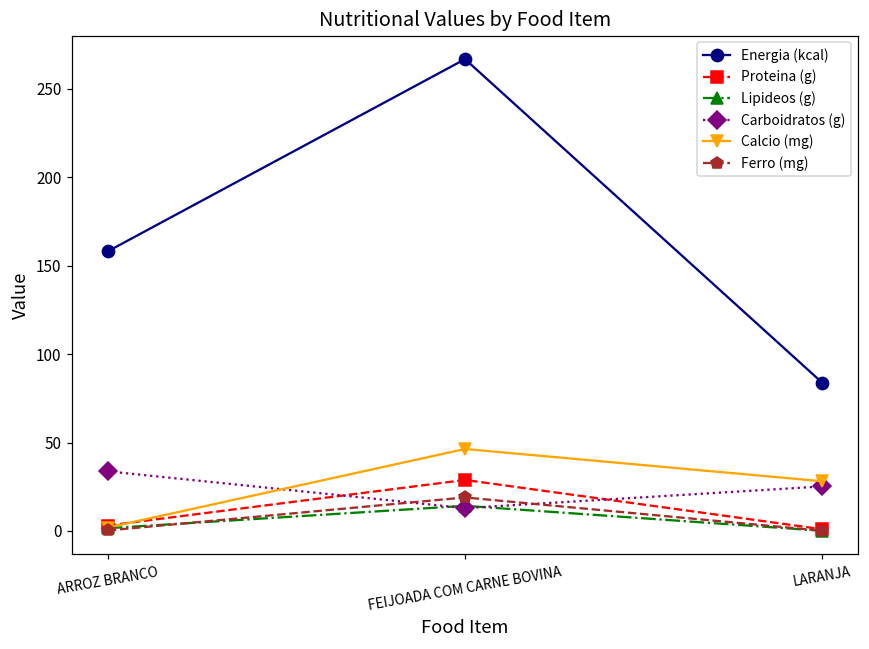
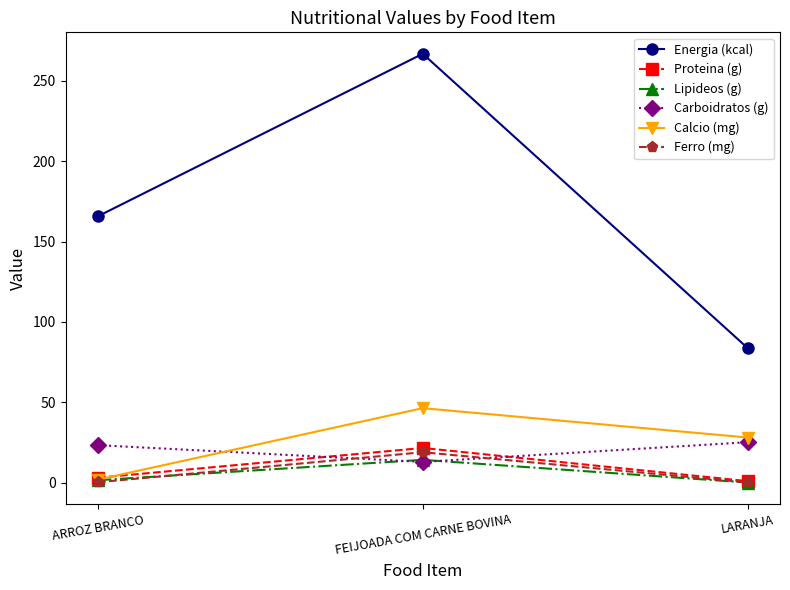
Energia (kcal), ARROZ BRANCO: 158 -> 166
Carboidratos (g), ARROZ BRANCO: 34 -> 23
Proteina (g), FEIJOADA COM CARNE BOVINA: 29 -> 22
